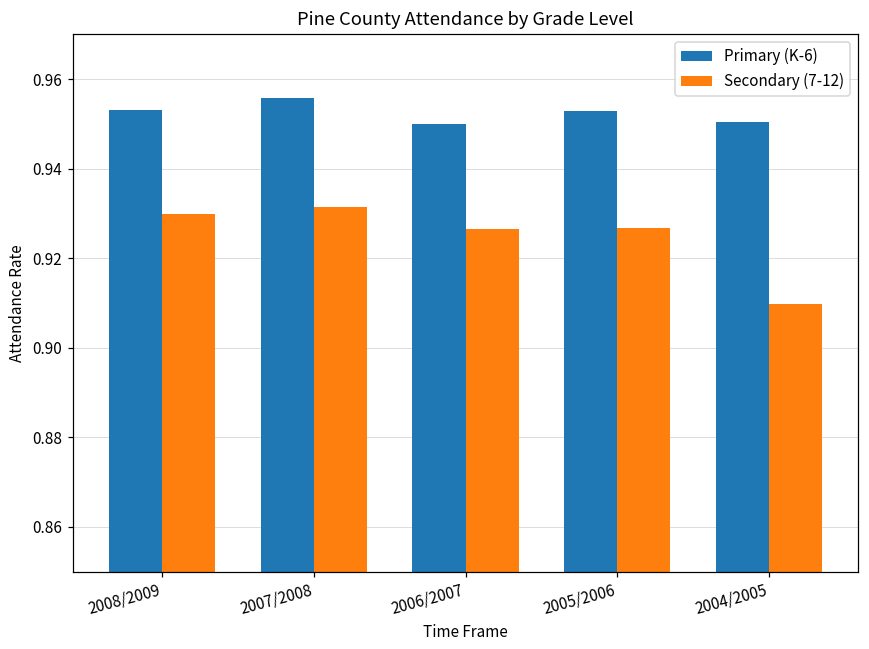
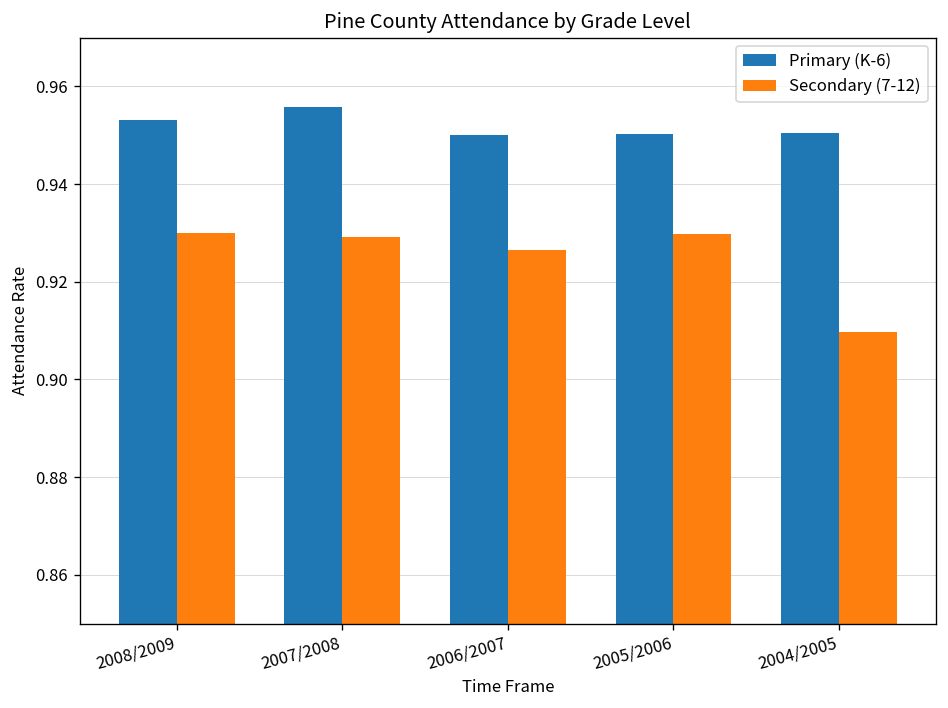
Secondary (7-12), 2007/2008: 0.931 -> 0.929
Primary (K-6), 2005/2006: 0.953 -> 0.950
Secondary (7-12), 2005/2006: 0.927 -> 0.930
